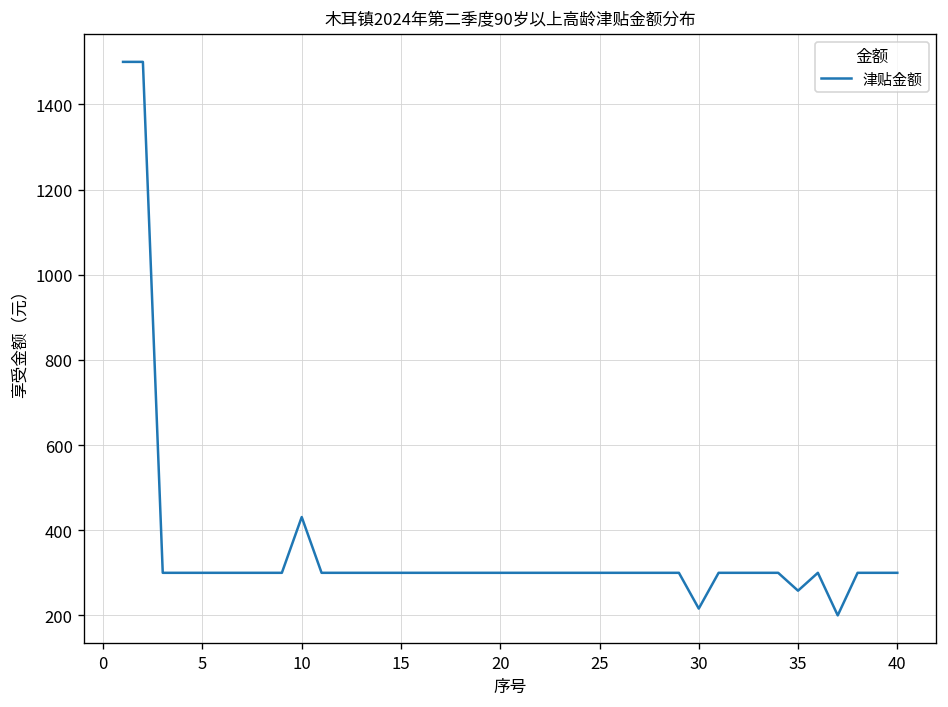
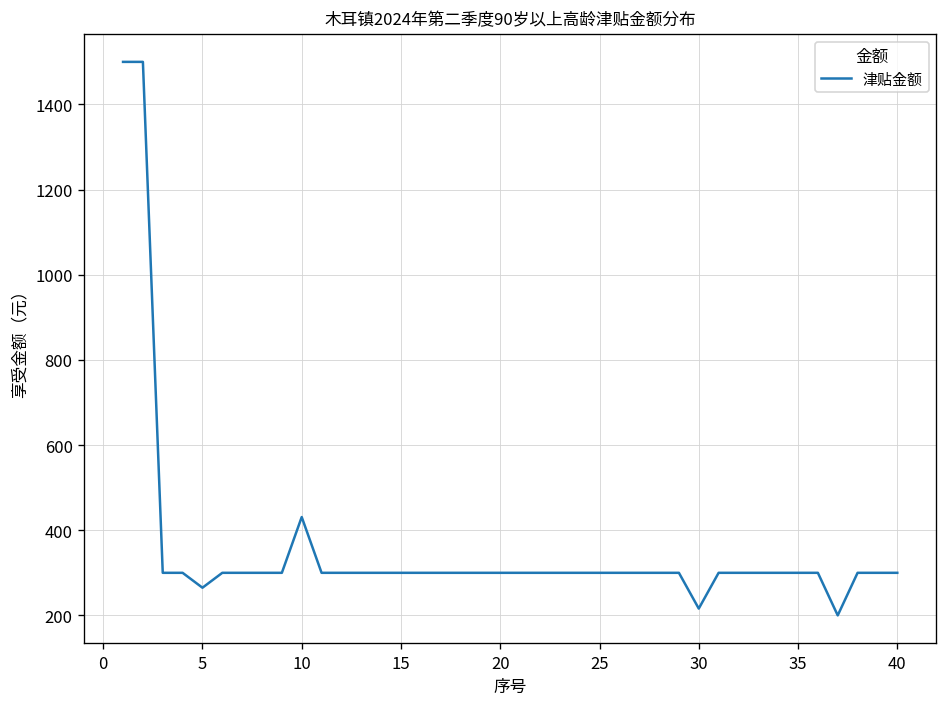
5: 300 -> 270
35: 260 -> 300
